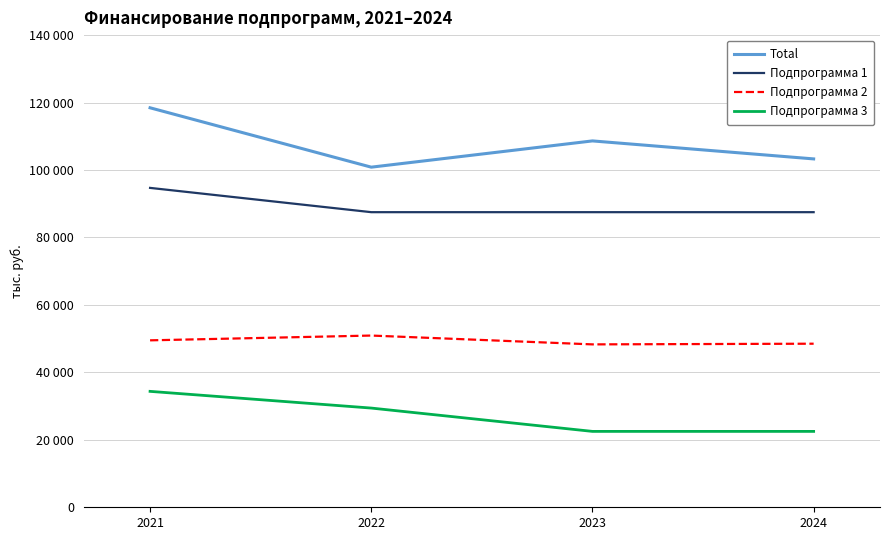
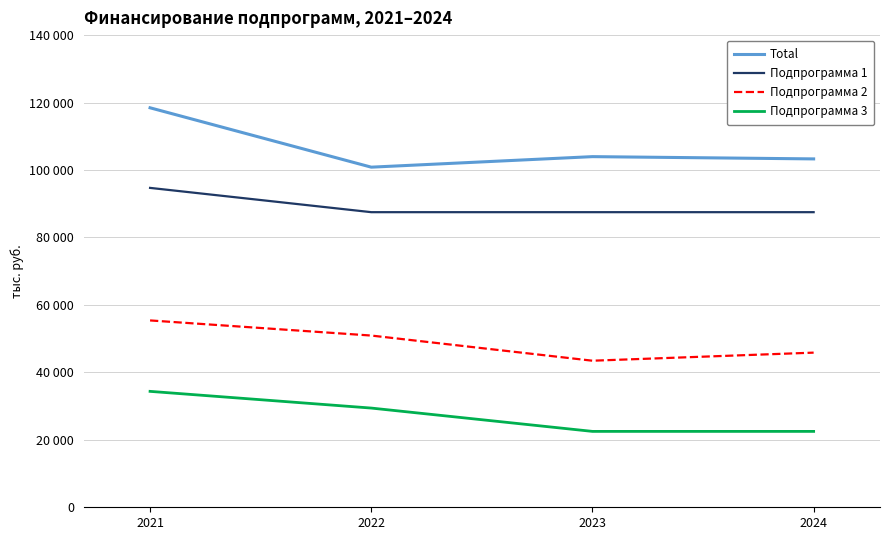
Подпрограмма 2, 2021: 50000 -> 55000
Total, 2023: 109000 -> 104000
Подпрограмма 2, 2023: 48000 -> 43000
Подпрограмма 2, 2024: 49000 -> 46000
